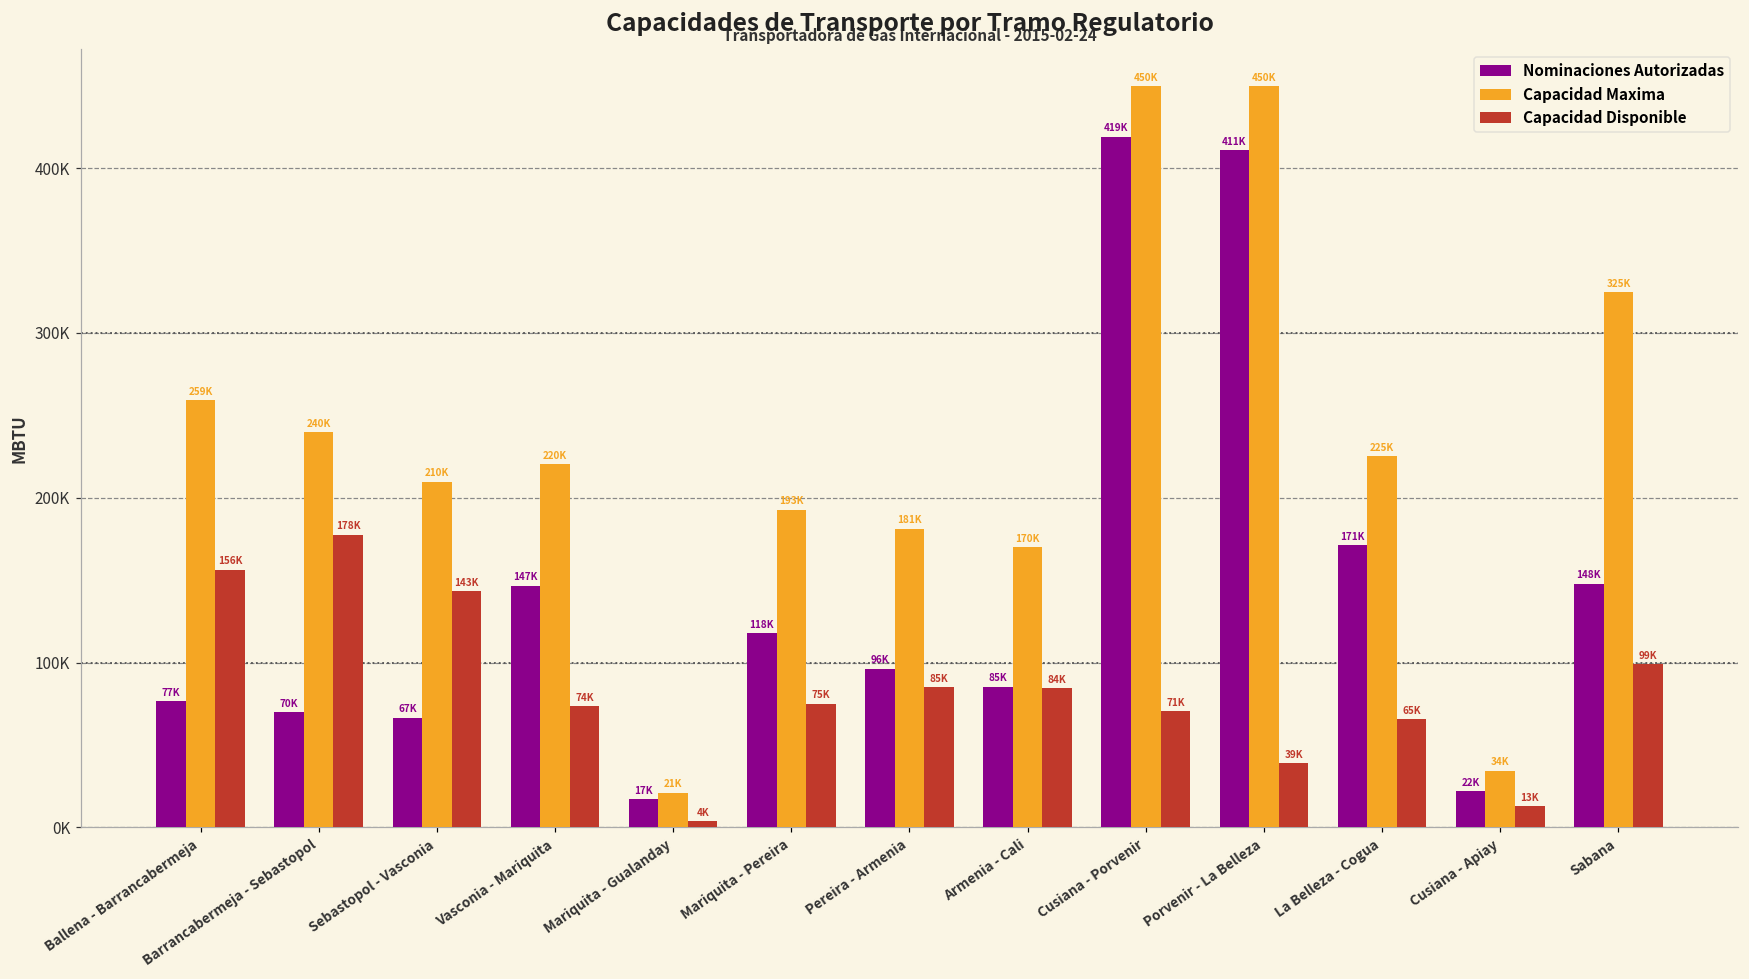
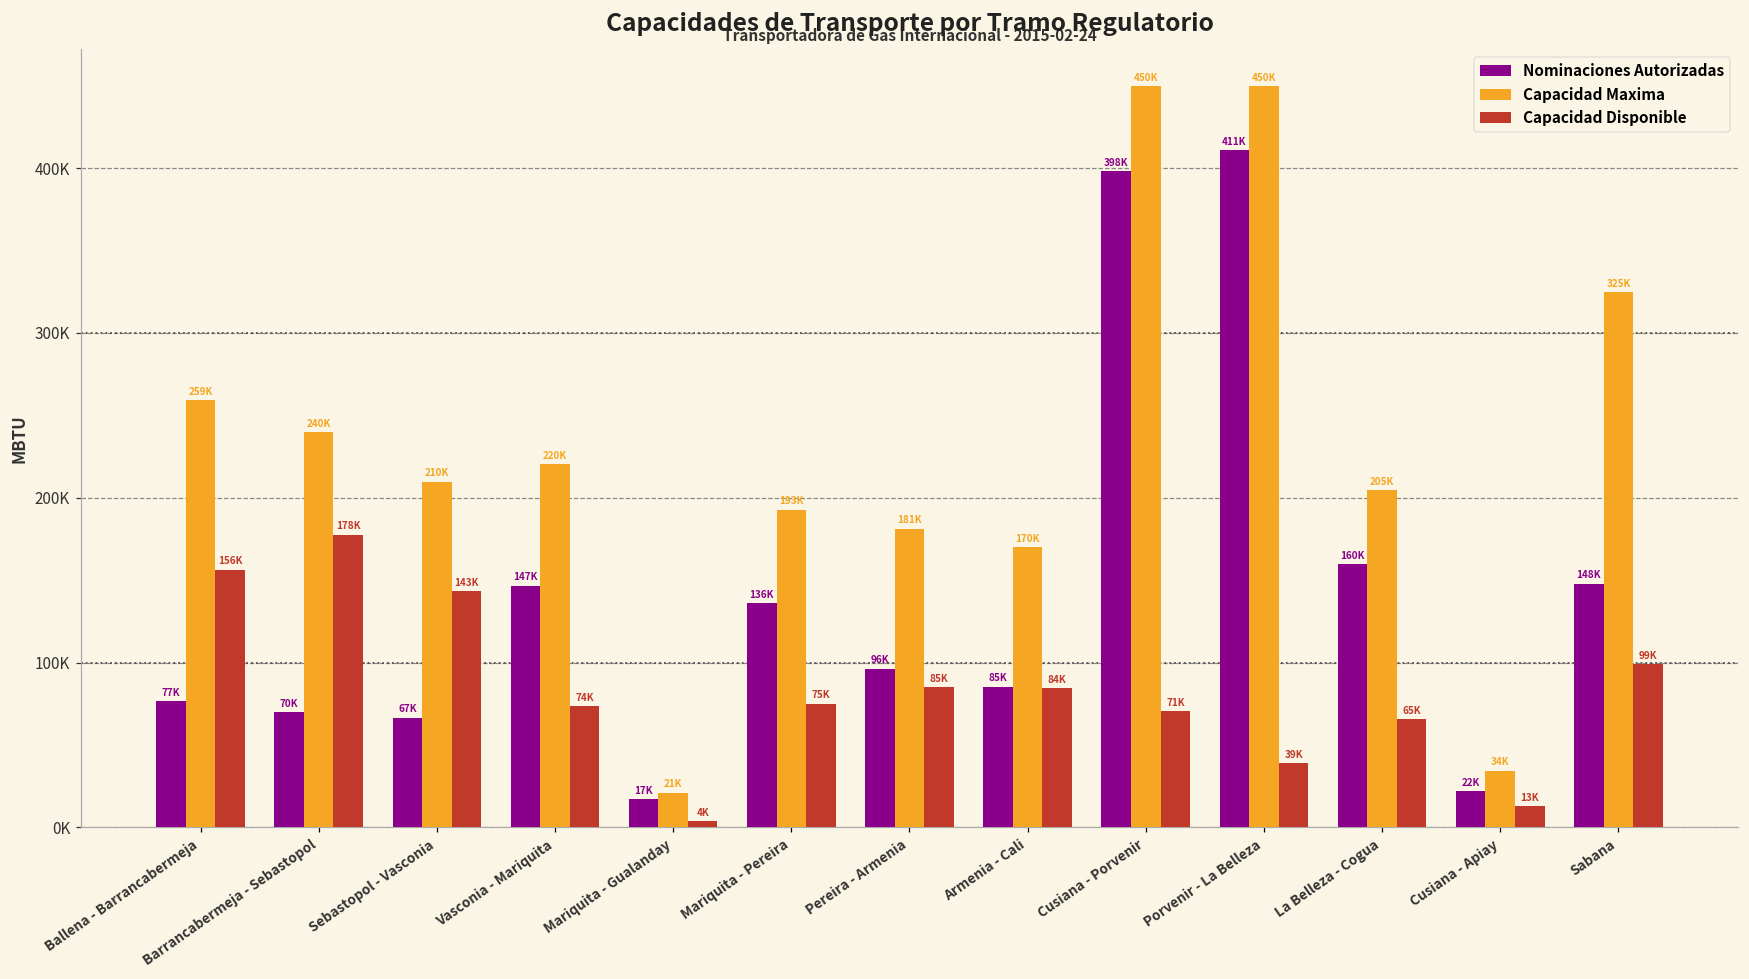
Nominaciones Autorizadas, Mariquita - Pereira: 118K -> 136K
Nominaciones Autorizadas, Cusiana - Porvenir: 419K -> 398K
Nominaciones Autorizadas, La Belleza - Cogua: 171K -> 160K
Capacidad Maxima, La Belleza - Cogua: 225K -> 205K
